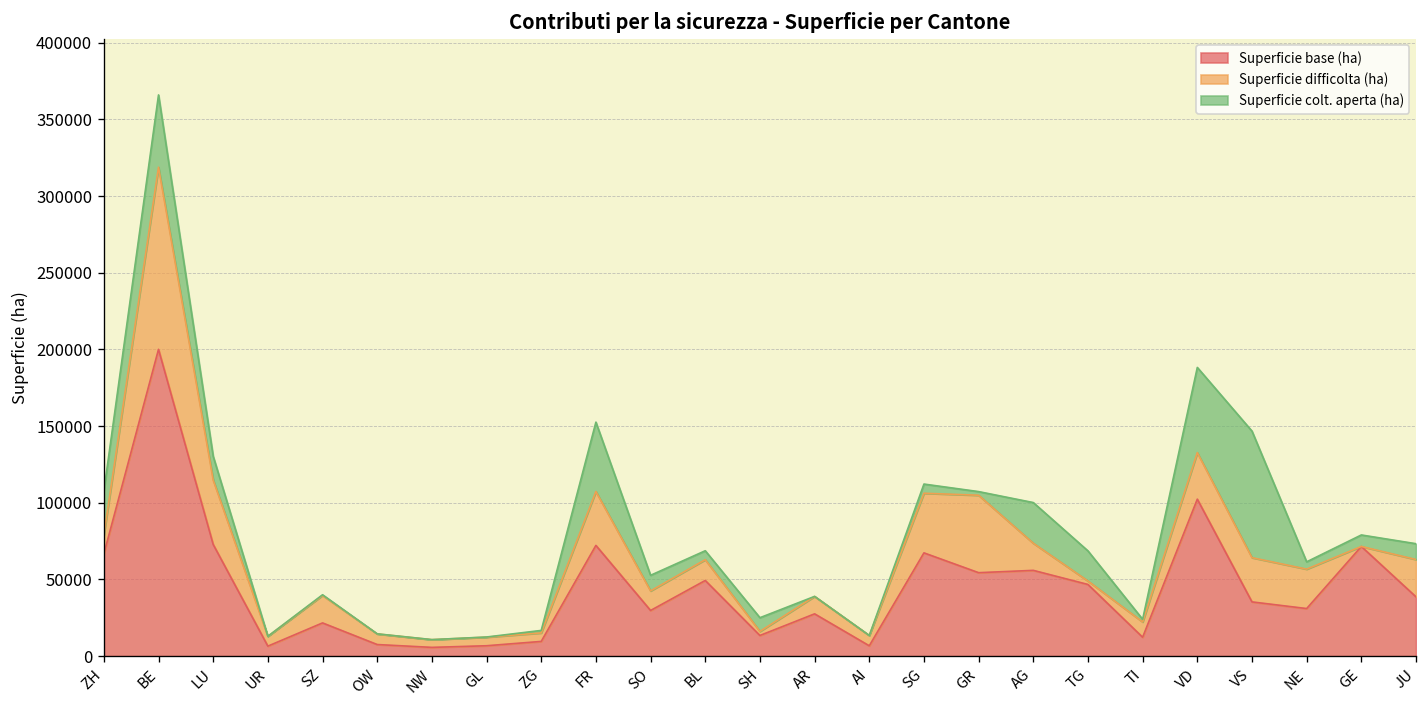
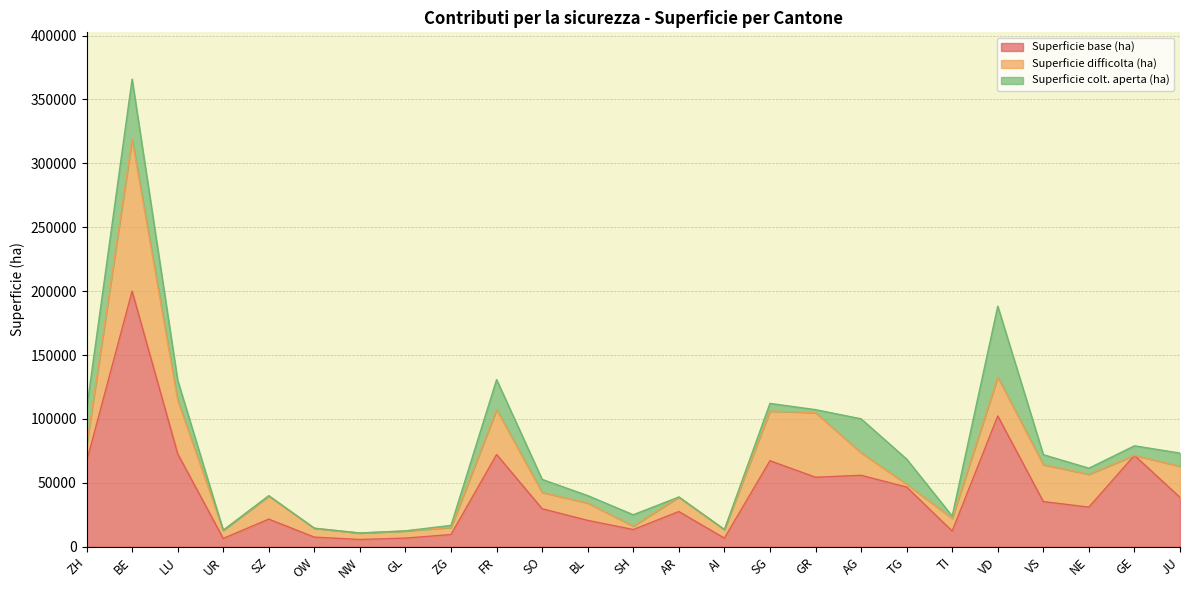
Superficie colt. aperta (ha), FR: 45000 -> 23000
Superficie base (ha), BL: 49000 -> 21000
Superficie colt. aperta (ha), VS: 83000 -> 8000
